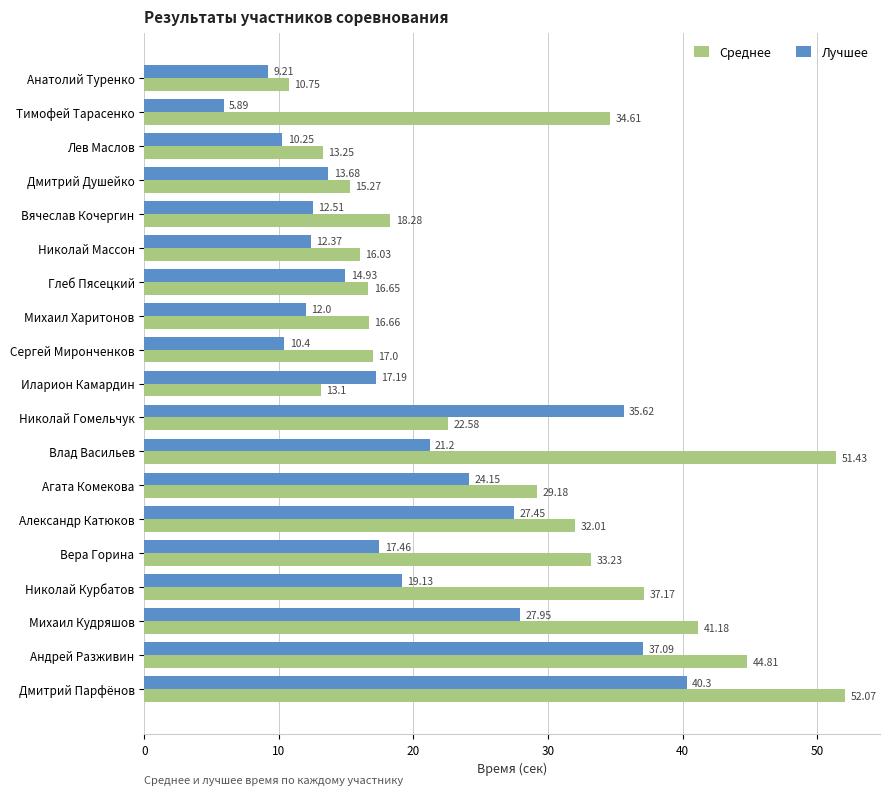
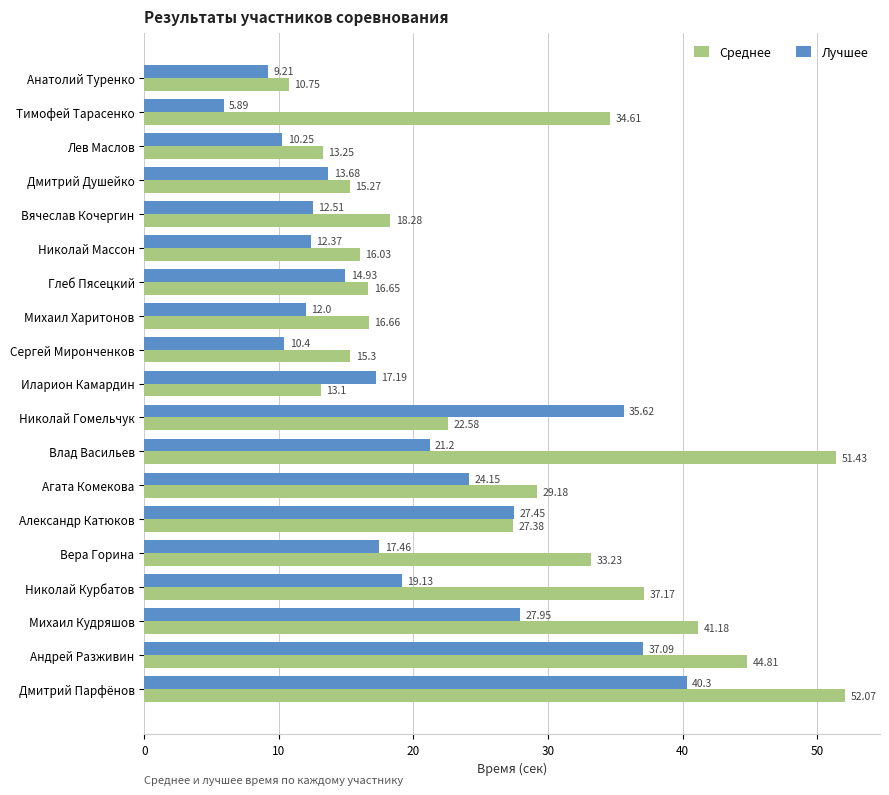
Среднее, Сергей Миронченков: 17.0 -> 15.3
Среднее, Александр Катюков: 32.01 -> 27.38
